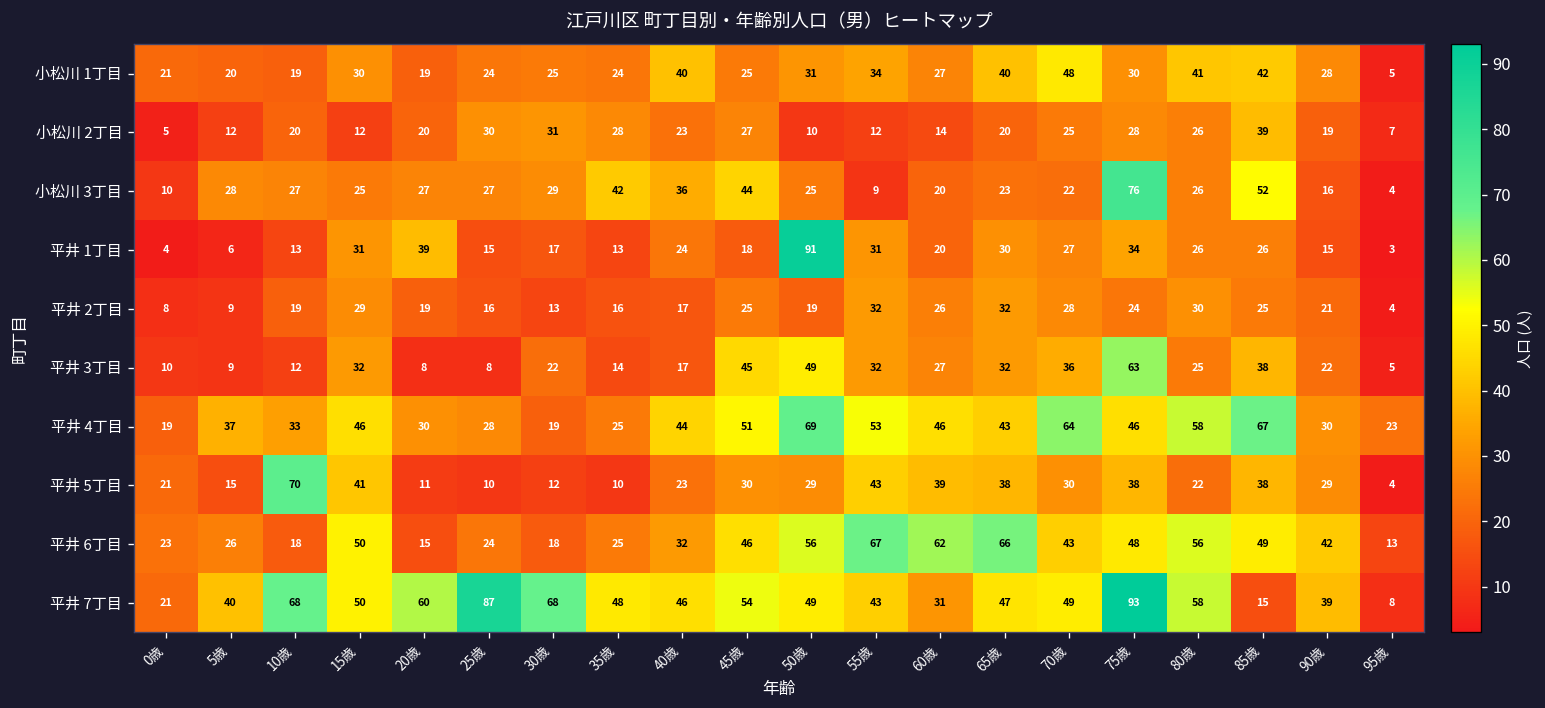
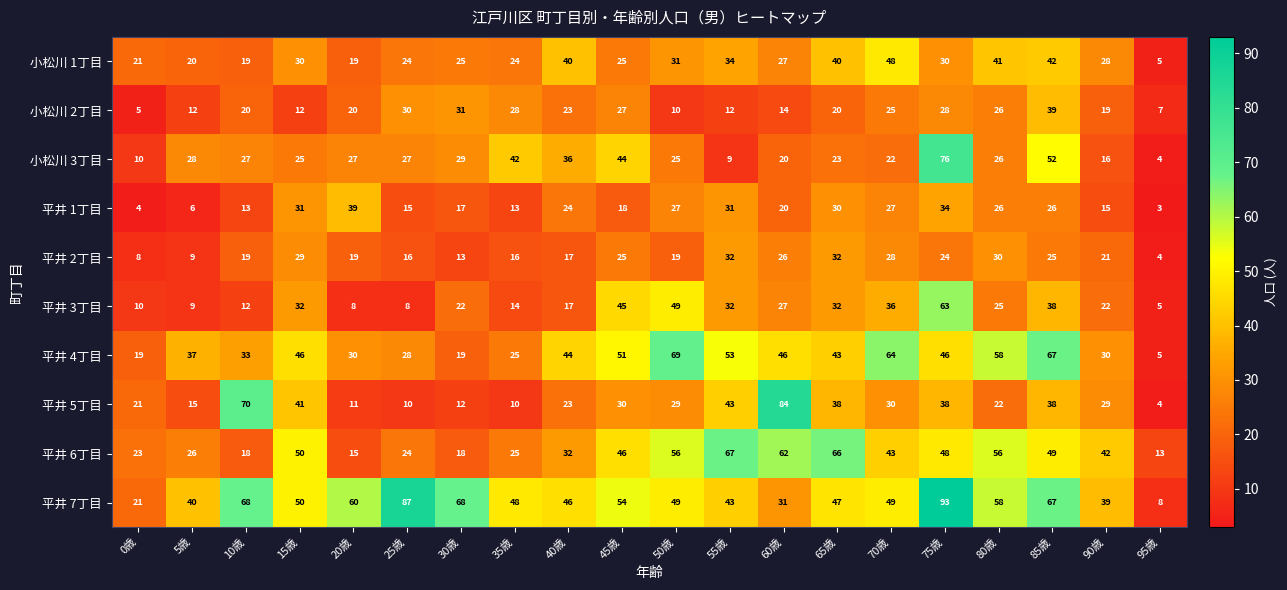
平井 1丁目, 50歳: 91 -> 27
平井 4丁目, 95歳: 23 -> 5
平井 5丁目, 60歳: 39 -> 84
平井 7丁目, 85歳: 15 -> 67
